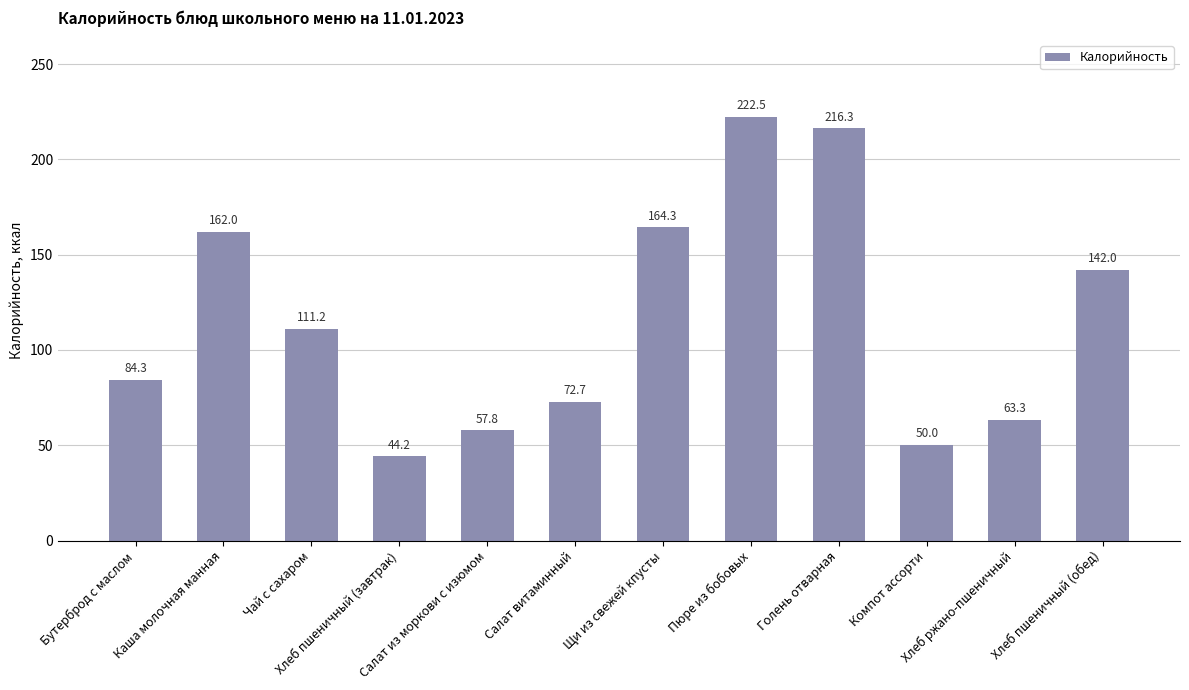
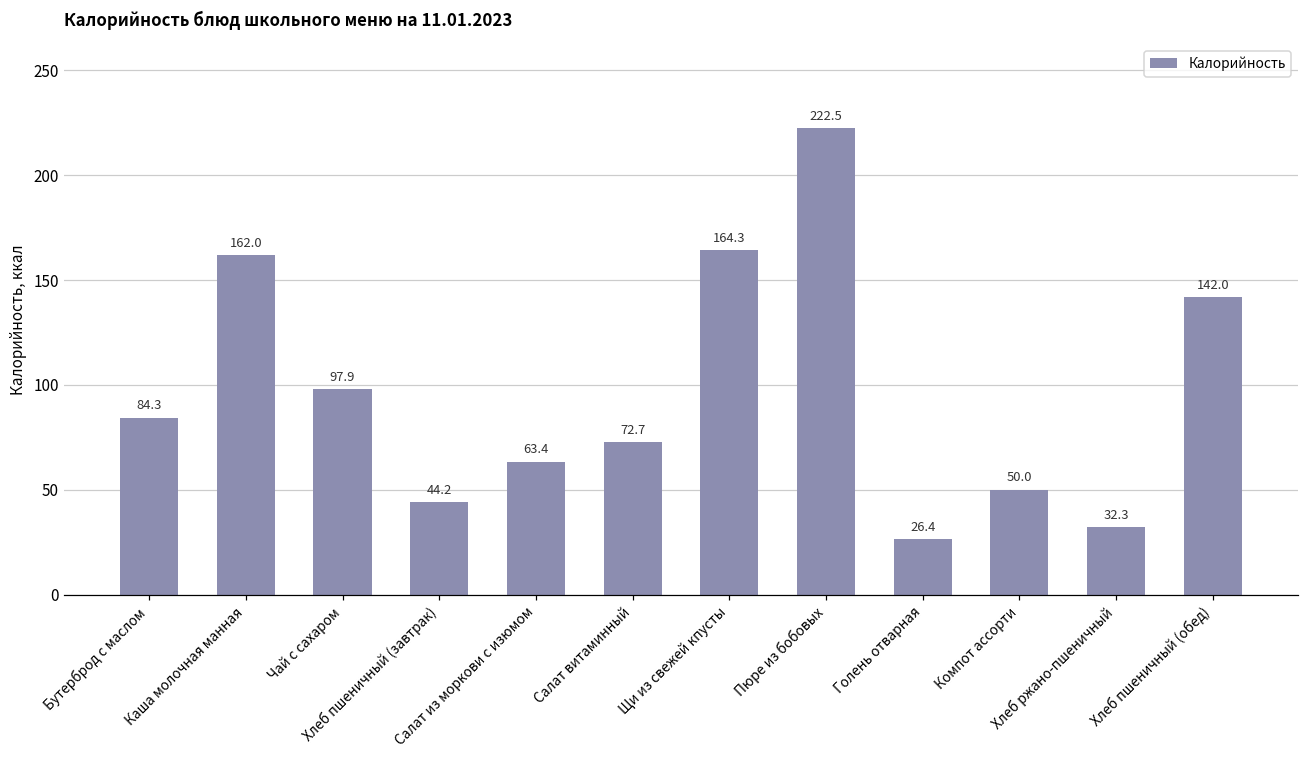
Чай с сахаром: 111.2 -> 97.9
Салат из моркови с изюмом: 57.8 -> 63.4
Голень отварная: 216.3 -> 26.4
Хлеб ржано-пшеничный: 63.3 -> 32.3
